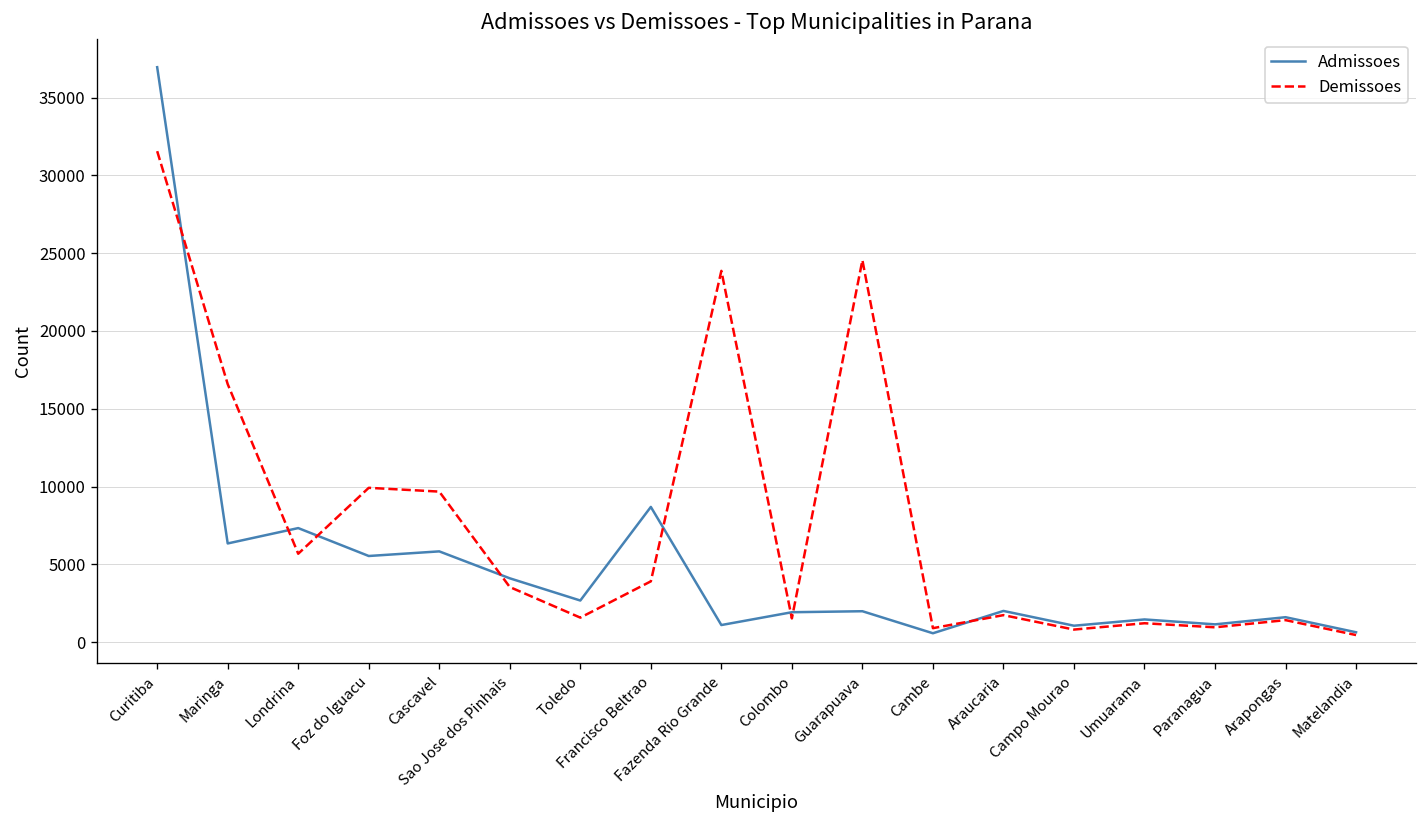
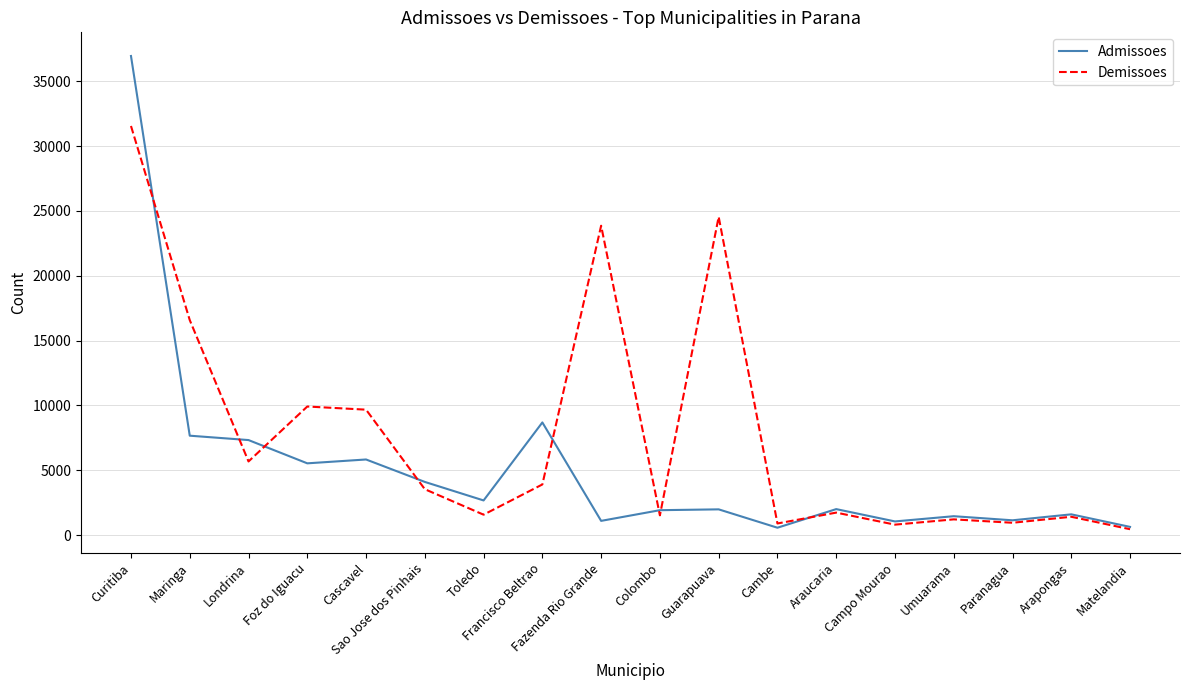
Admissoes, Maringa: 6300 -> 7700
